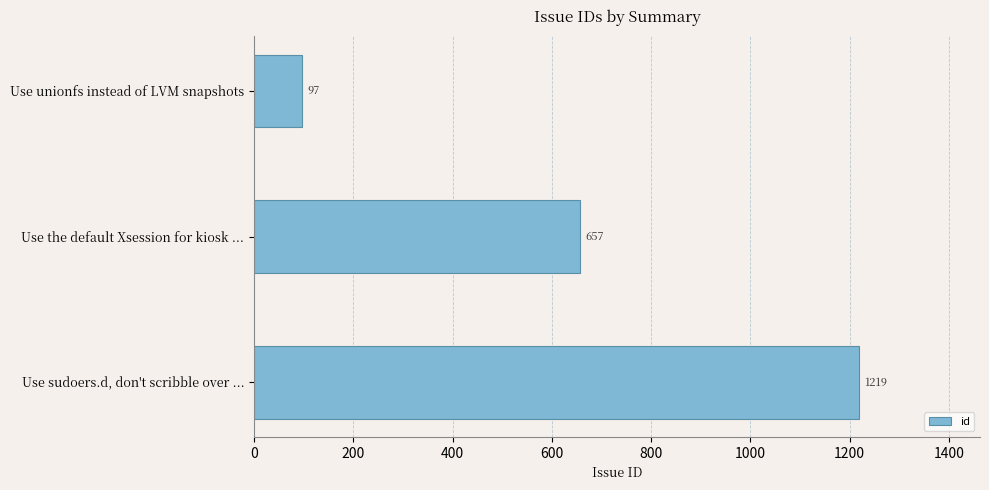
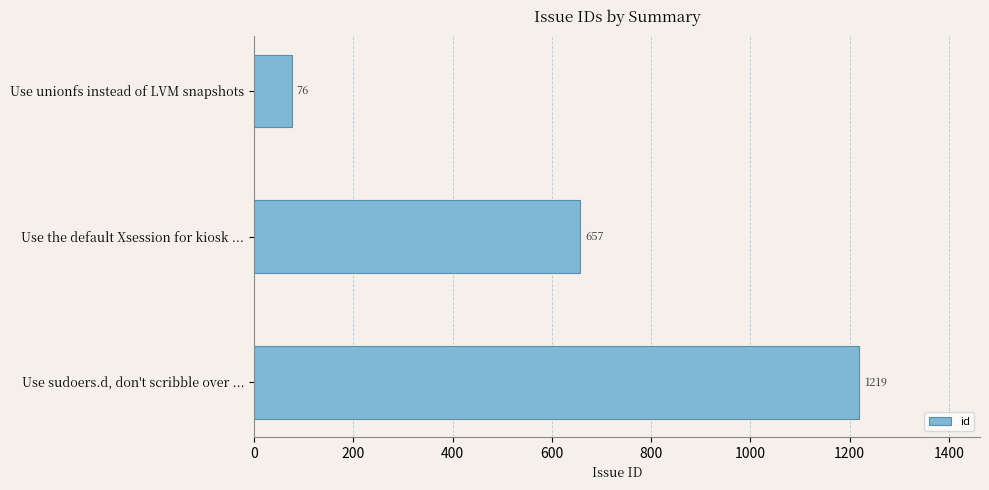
Use unionfs instead of LVM snapshots: 97 -> 76
